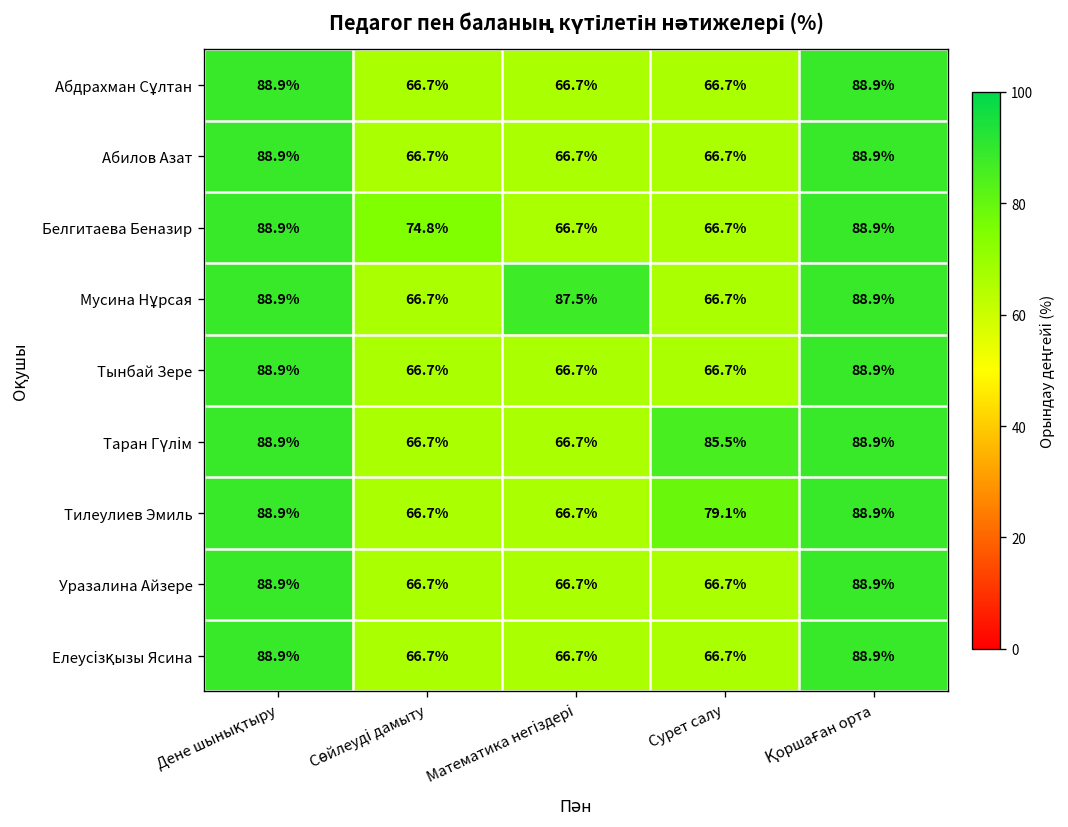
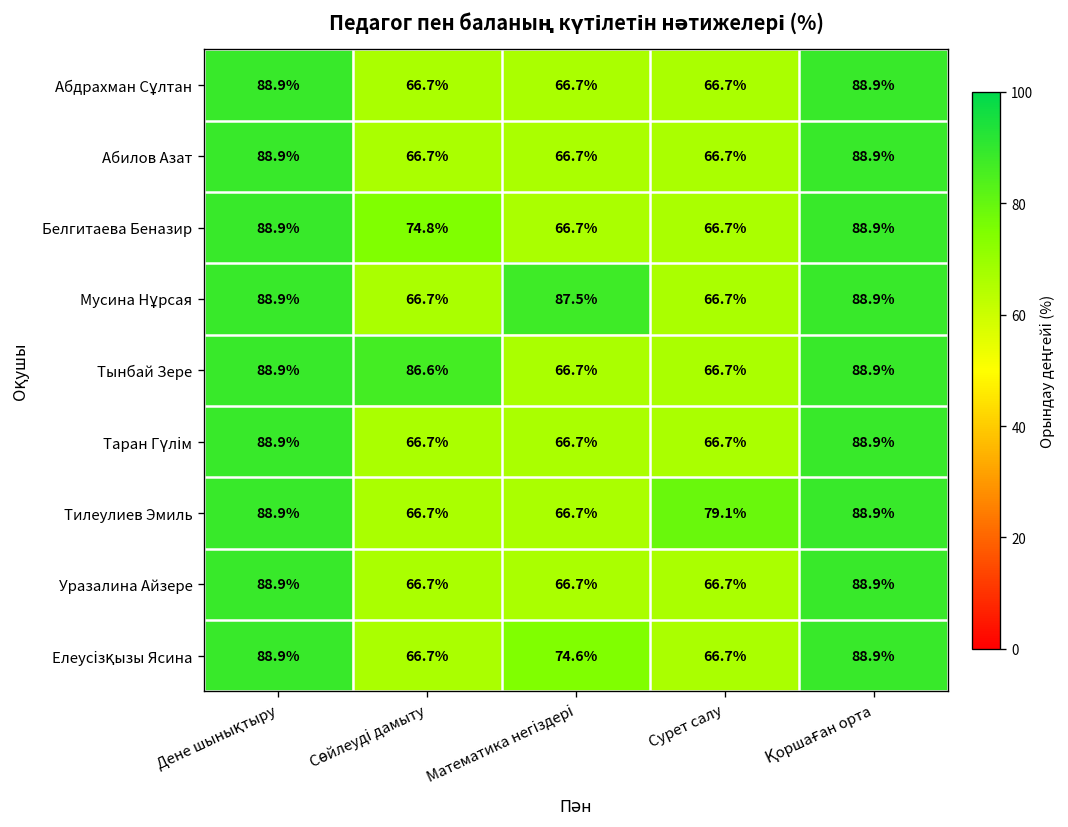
Тынбай Зере, Сөйлеуді дамыту: 66.7% -> 86.6%
Таран Гүлім, Сурет салу: 85.5% -> 66.7%
Елеусізқызы Ясина, Математика негіздері: 66.7% -> 74.6%
